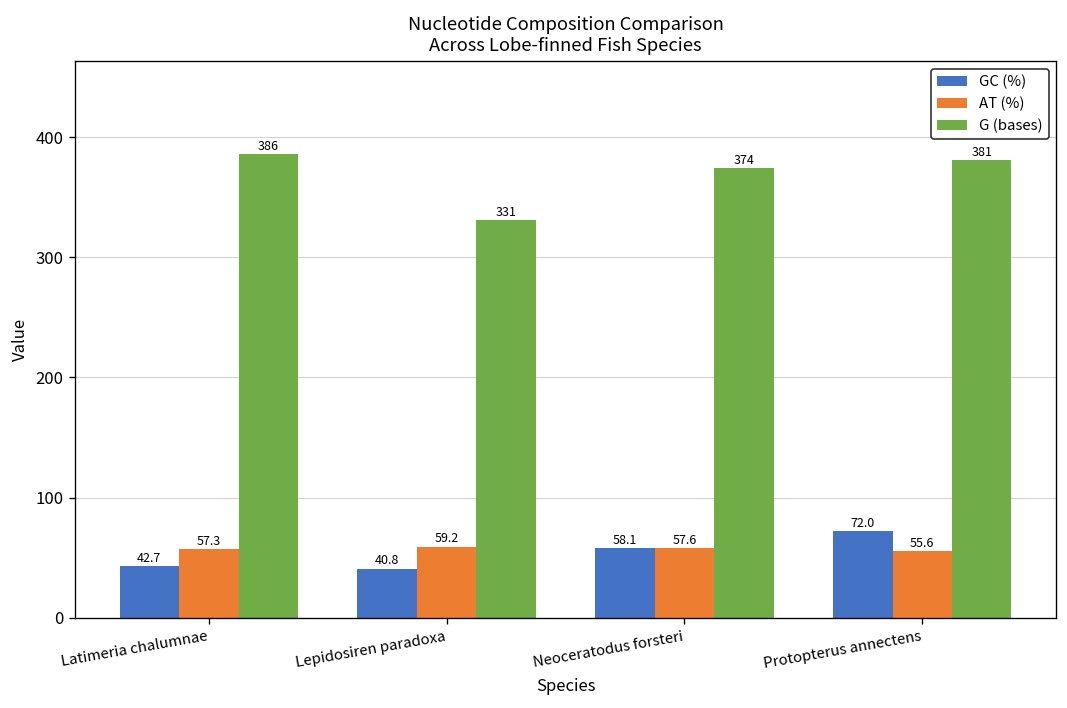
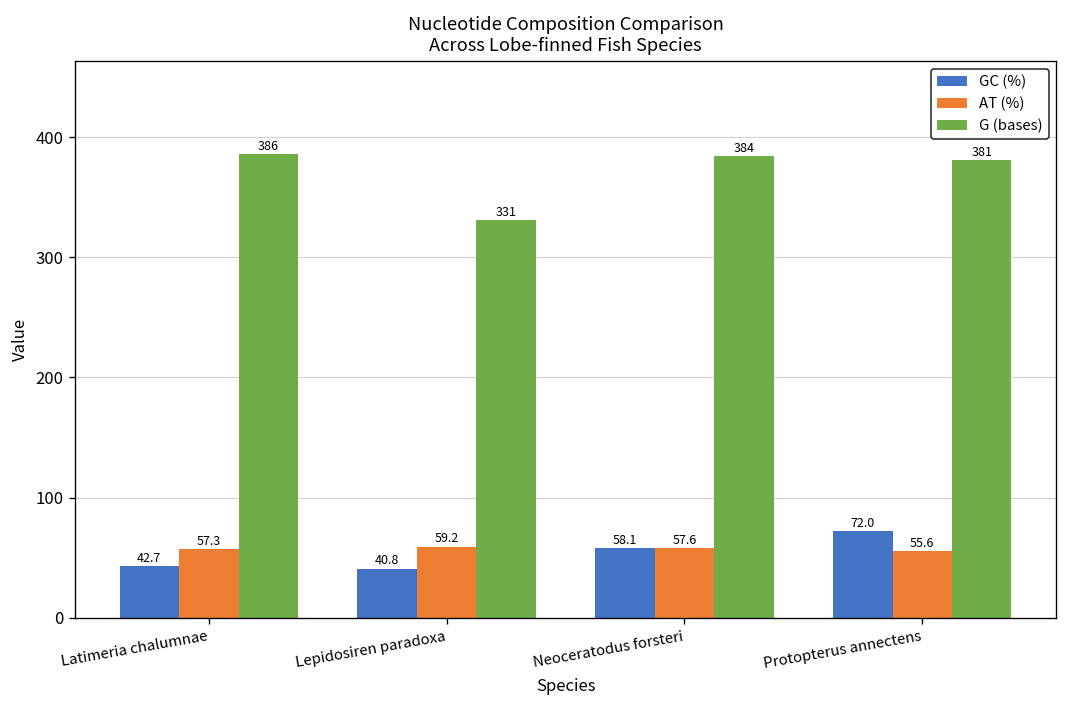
G (bases), Neoceratodus forsteri: 374 -> 384
